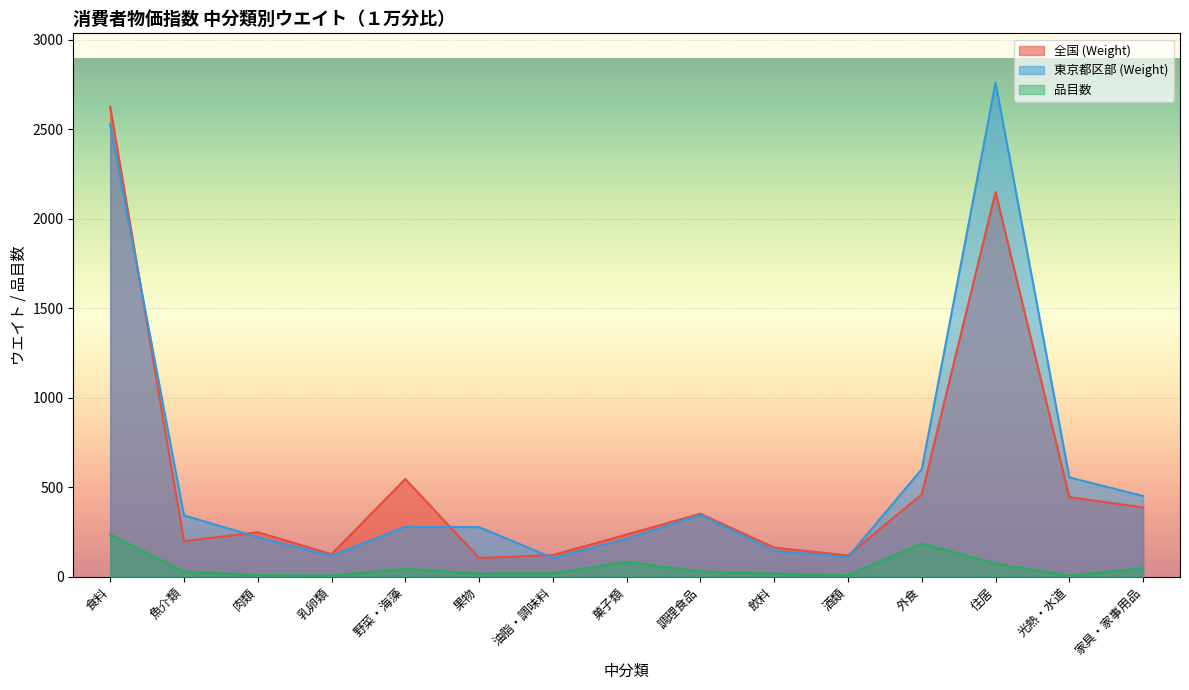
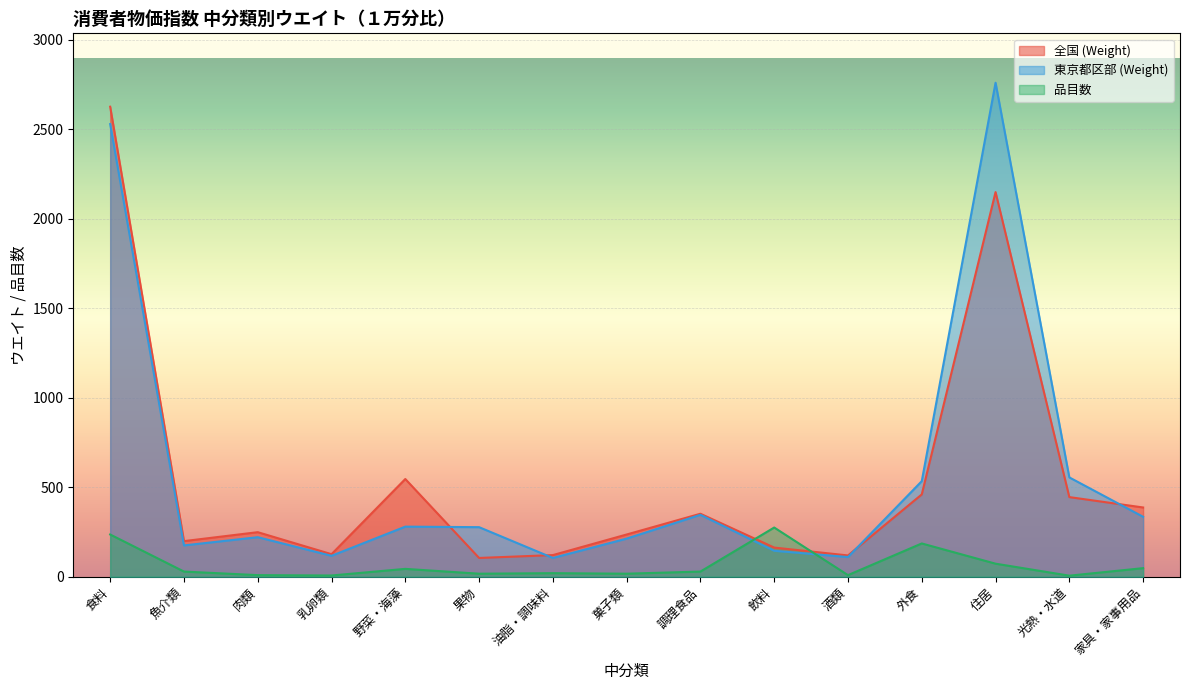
東京都区部 (Weight), 魚介類: 340 -> 180
品目数, 菓子類: 80 -> 20
品目数, 飲料: 20 -> 280
東京都区部 (Weight), 外食: 600 -> 530
東京都区部 (Weight), 家具・家事用品: 450 -> 340
